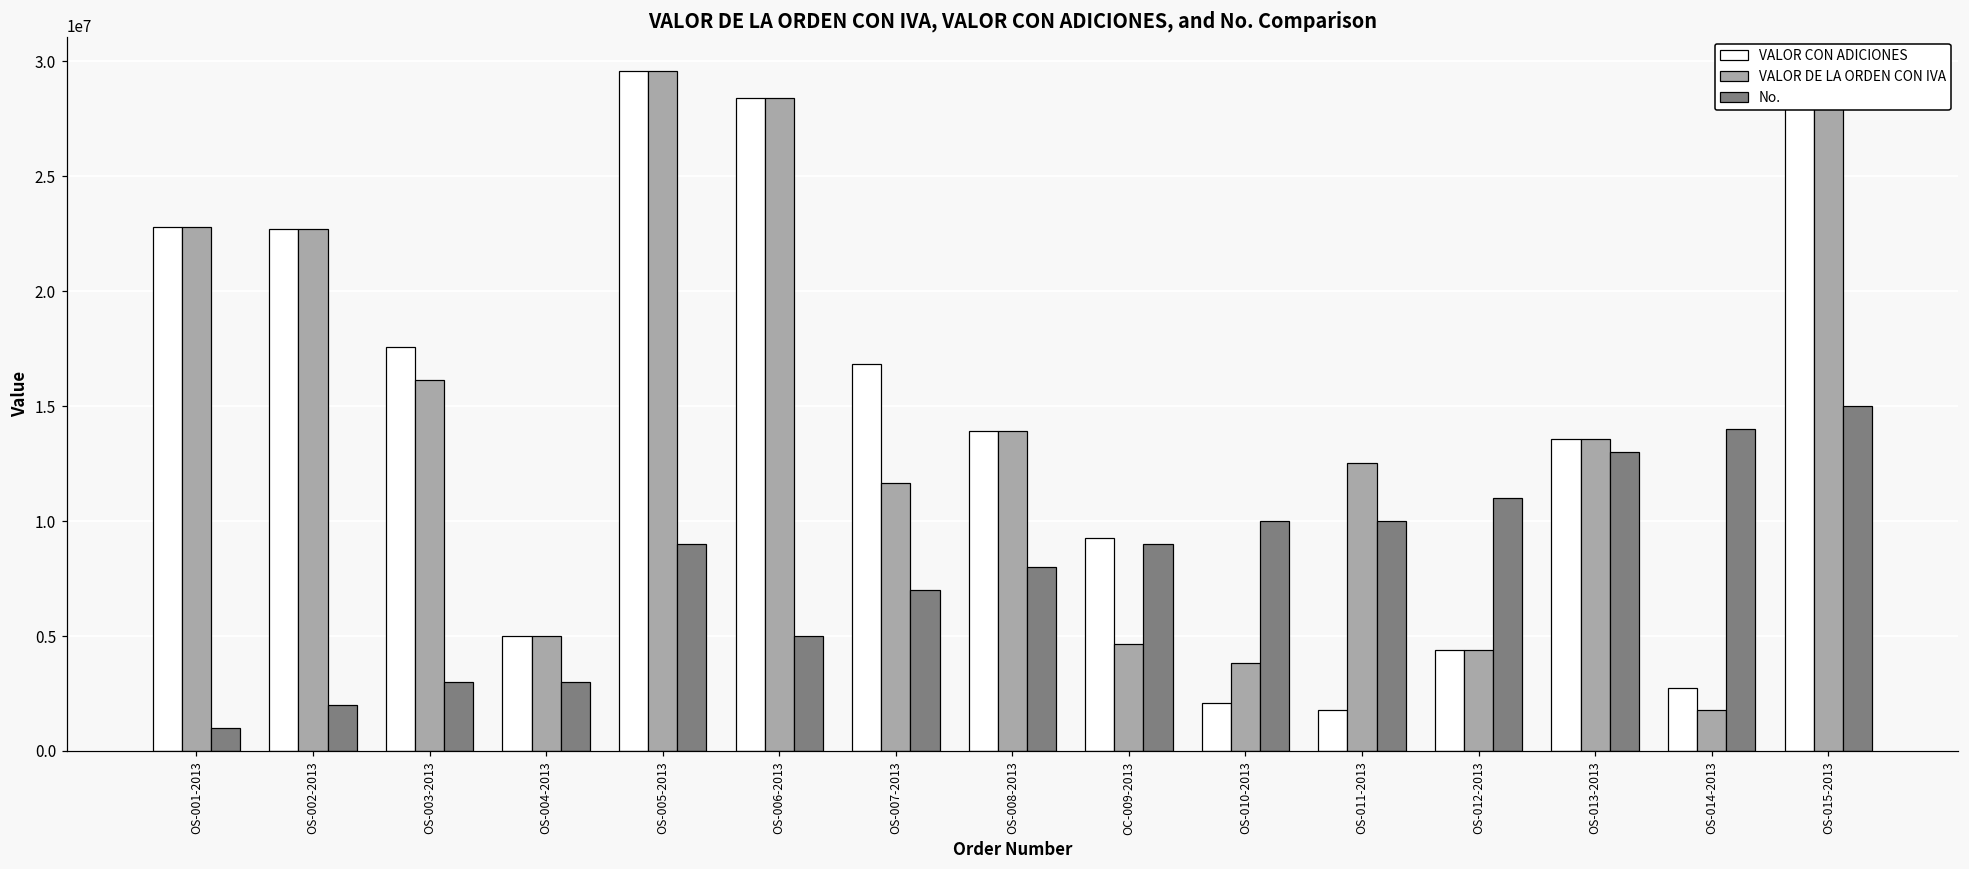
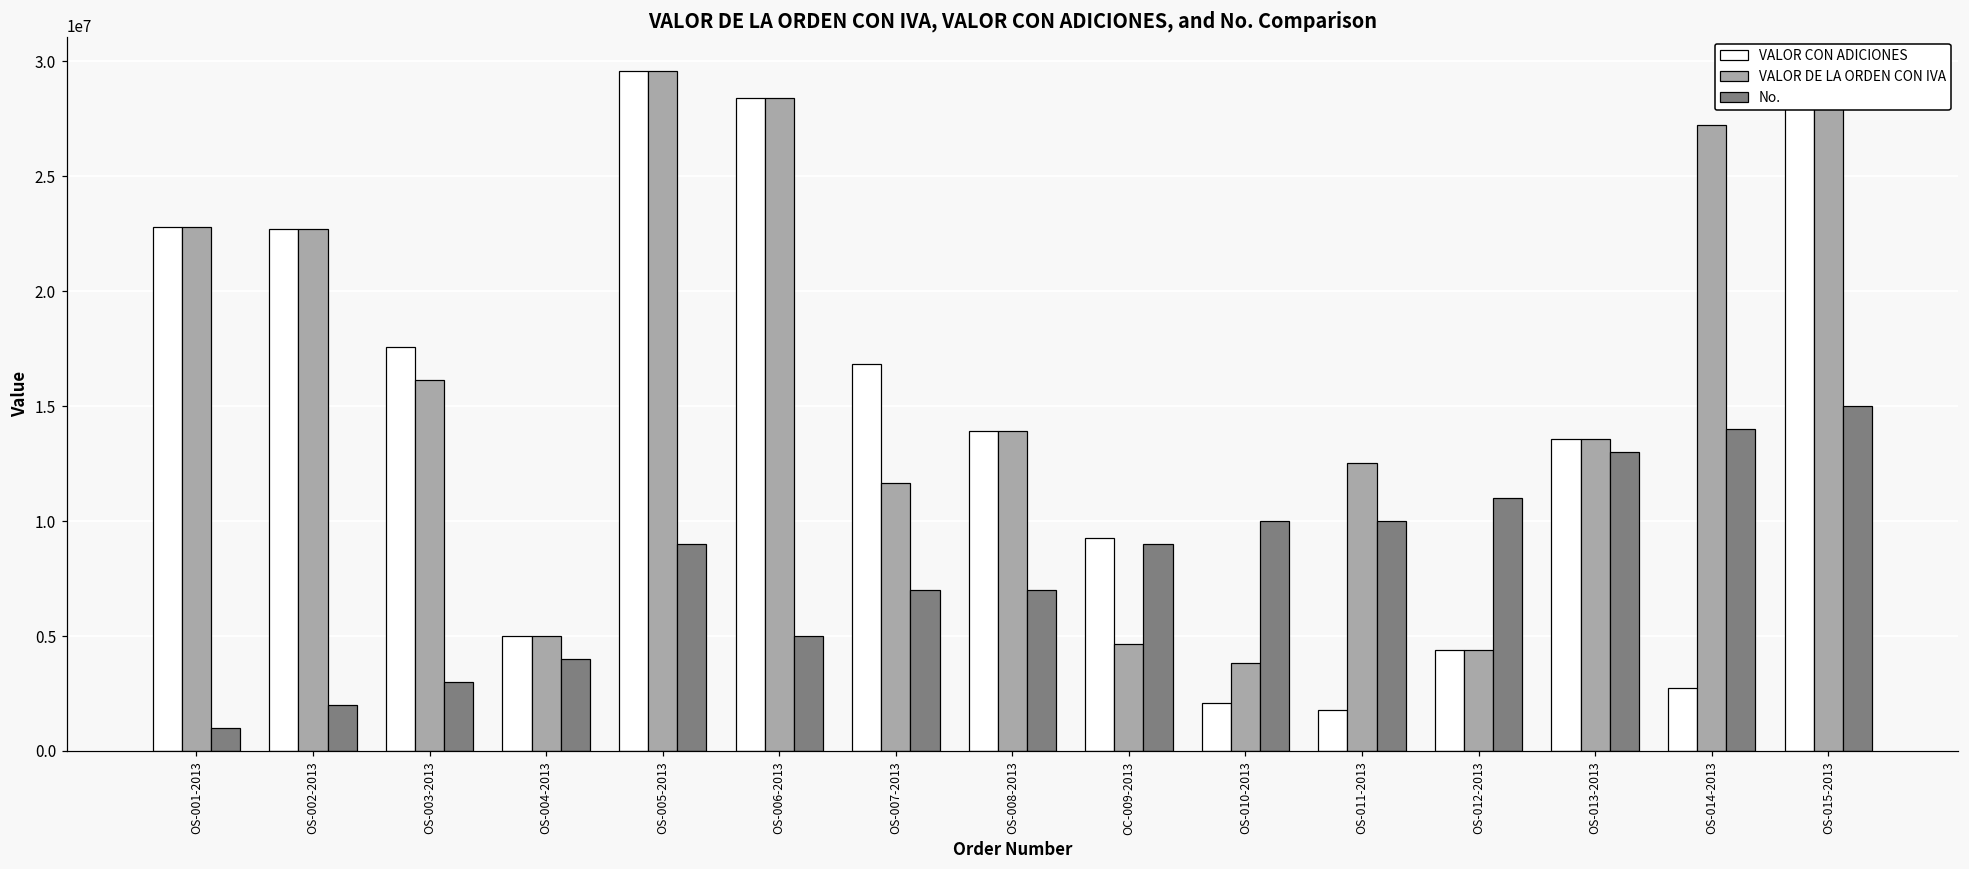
No., OS-004-2013: 3000000 -> 4000000
No., OS-008-2013: 8000000 -> 7000000
VALOR DE LA ORDEN CON IVA, OS-014-2013: 1800000 -> 27200000
